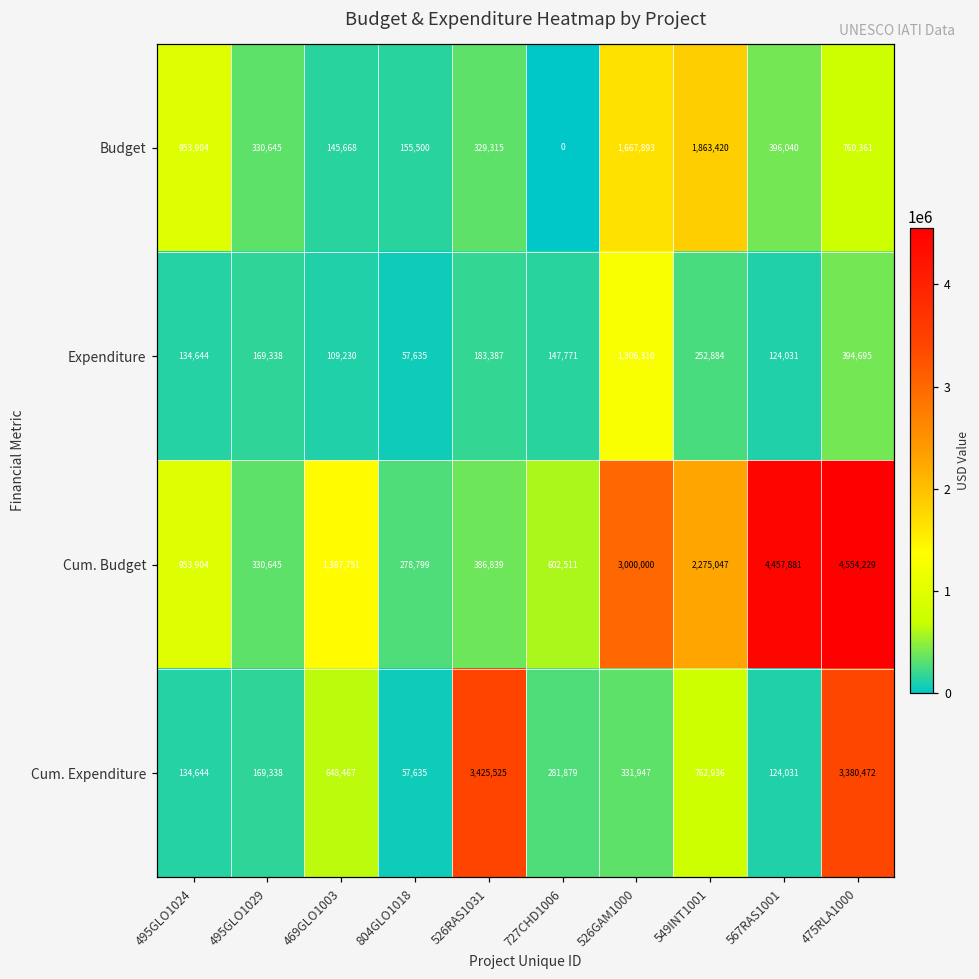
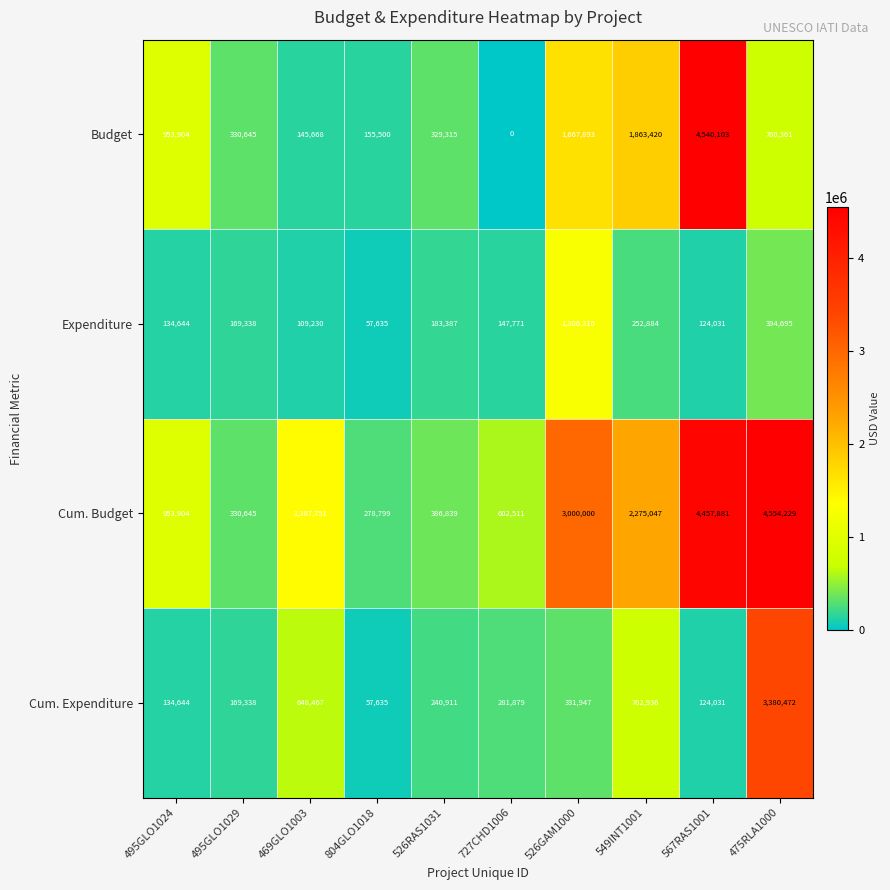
Budget, 567RAS1001: 396,040 -> 4,540,103
Cum. Expenditure, 526RAS1031: 3,425,525 -> 240,911
